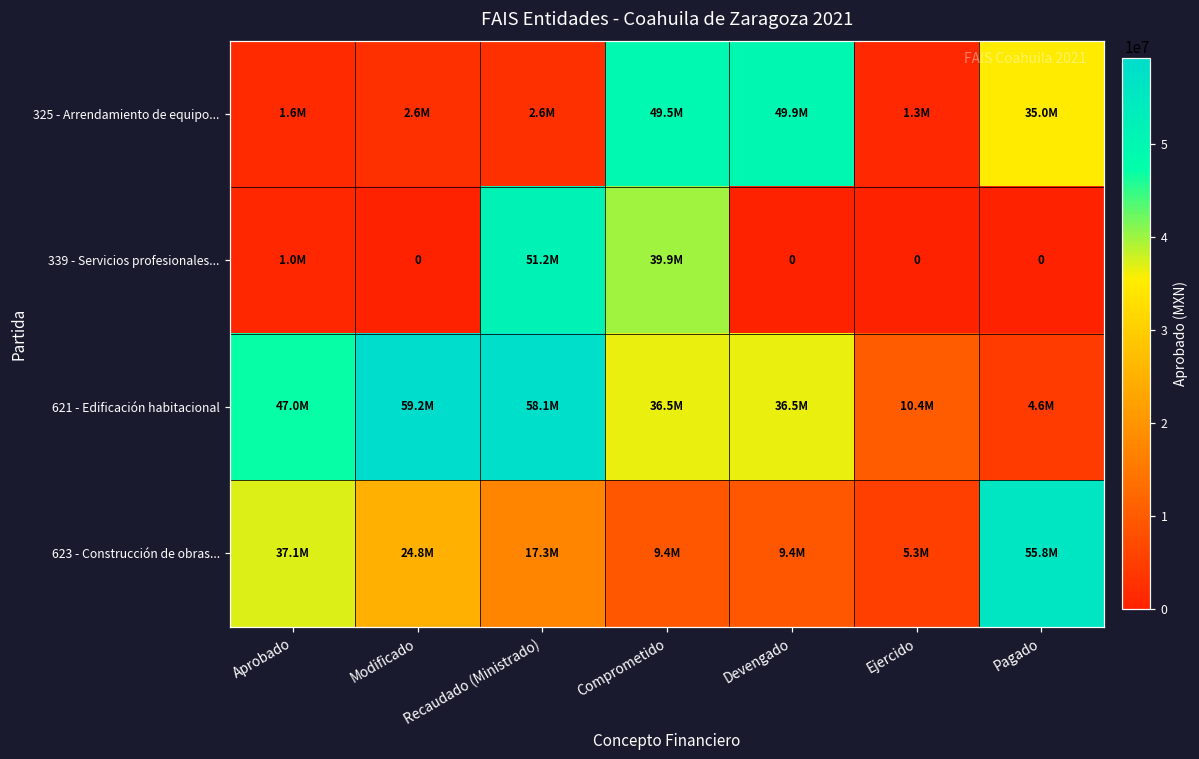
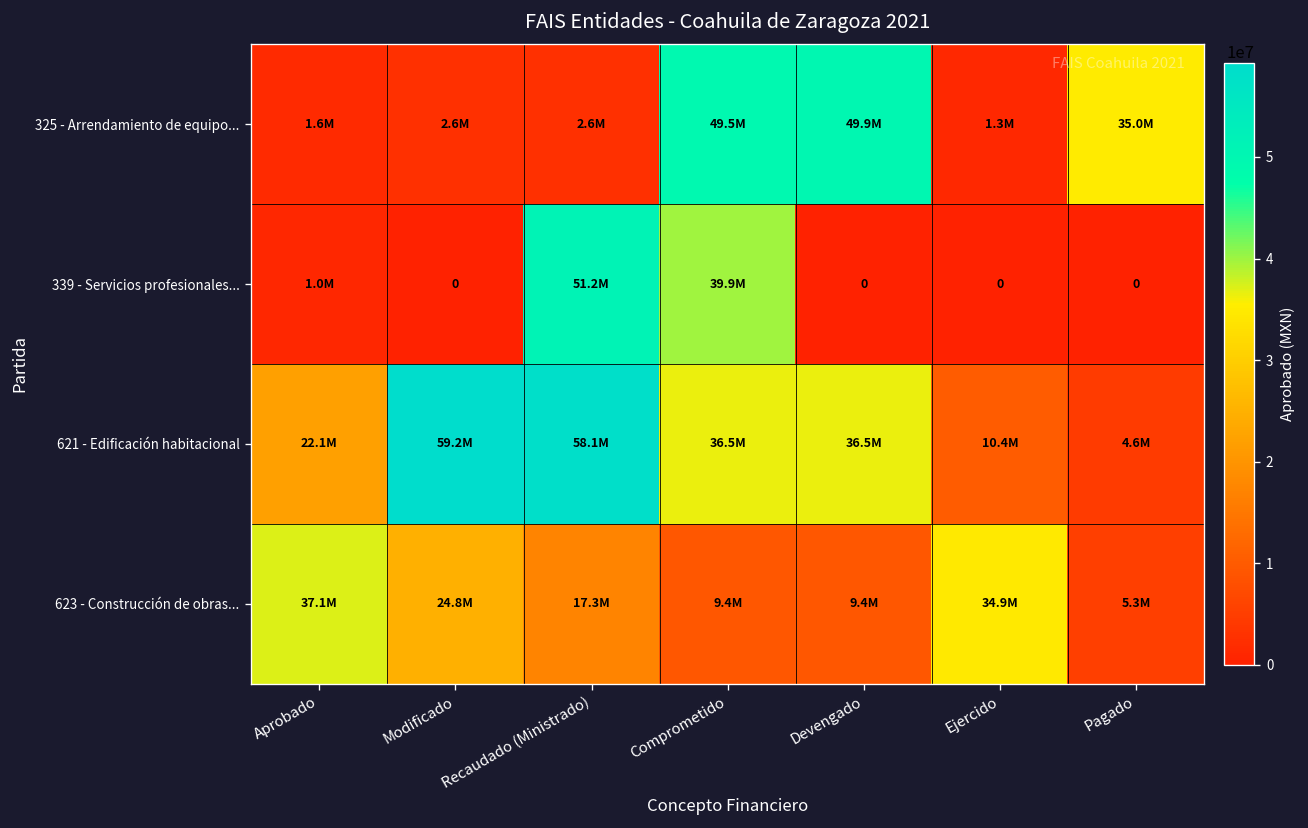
621 - Edificación habitacional, Aprobado: 47.0M -> 22.1M
623 - Construcción de obras..., Ejercido: 5.3M -> 34.9M
623 - Construcción de obras..., Pagado: 55.8M -> 5.3M
